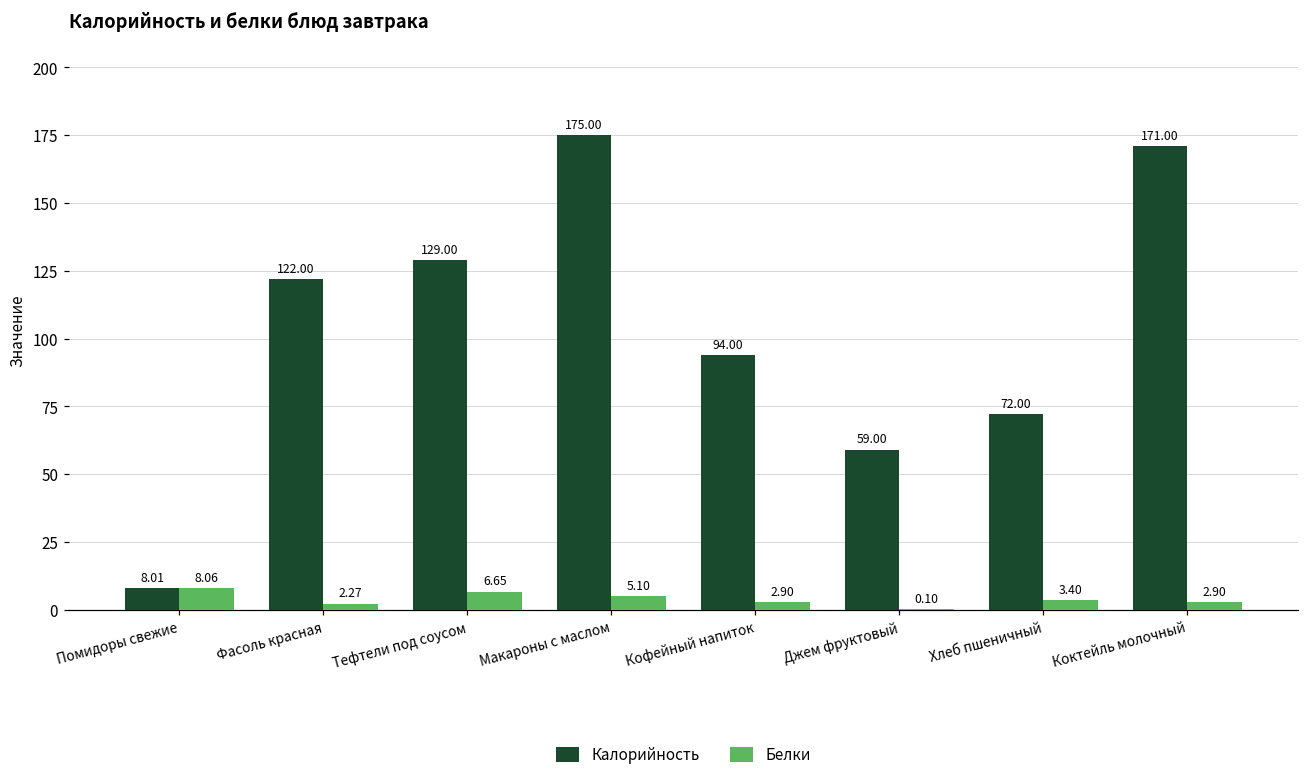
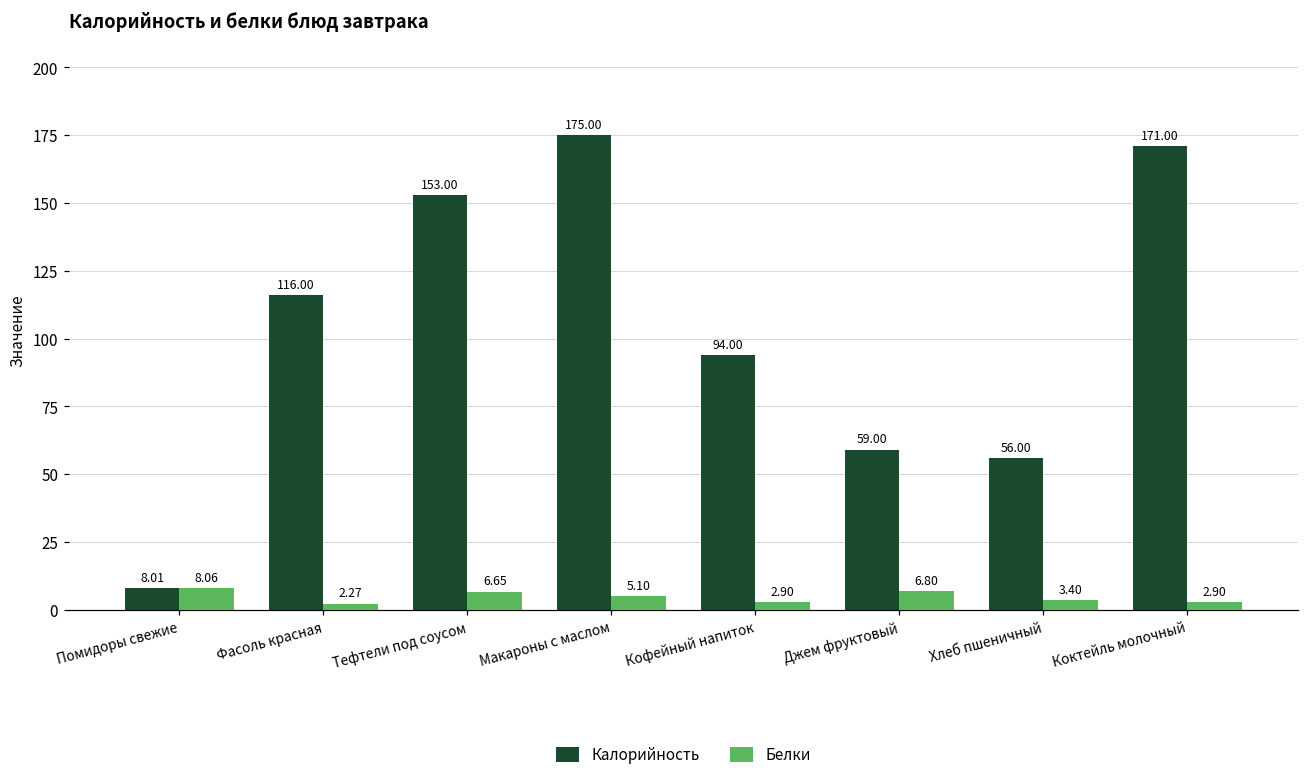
Калорийность, Фасоль красная: 122.00 -> 116.00
Калорийность, Тефтели под соусом: 129.00 -> 153.00
Белки, Джем фруктовый: 0.10 -> 6.80
Калорийность, Хлеб пшеничный: 72.00 -> 56.00
